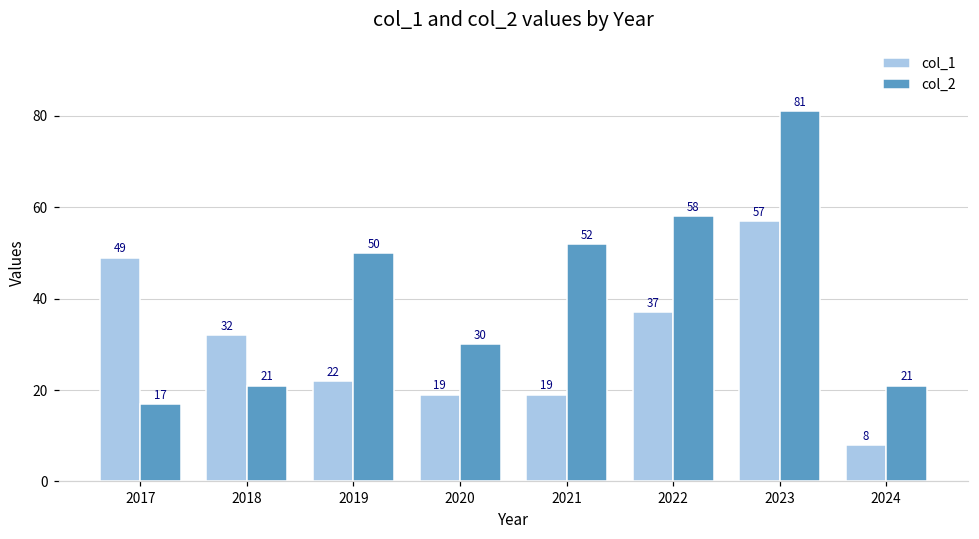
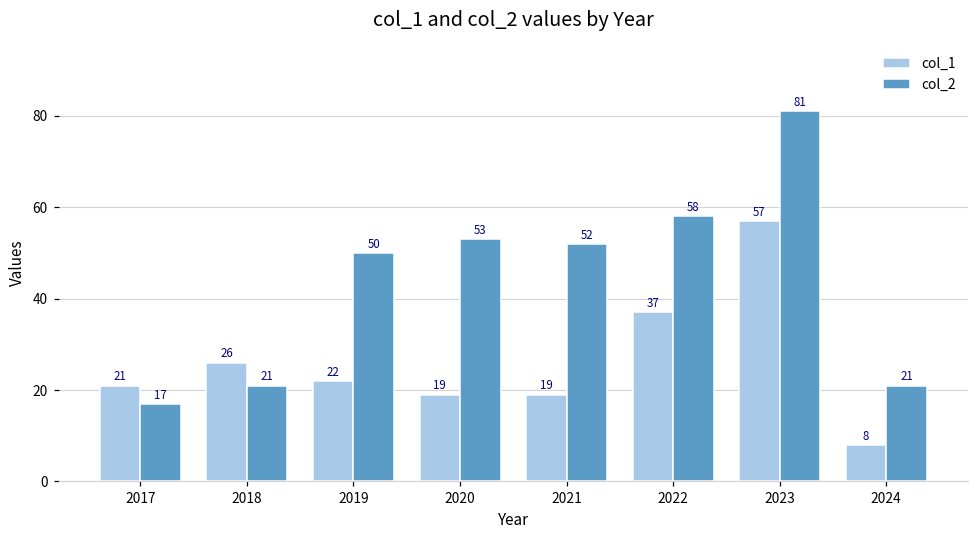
col_1, 2017: 49 -> 21
col_1, 2018: 32 -> 26
col_2, 2020: 30 -> 53
